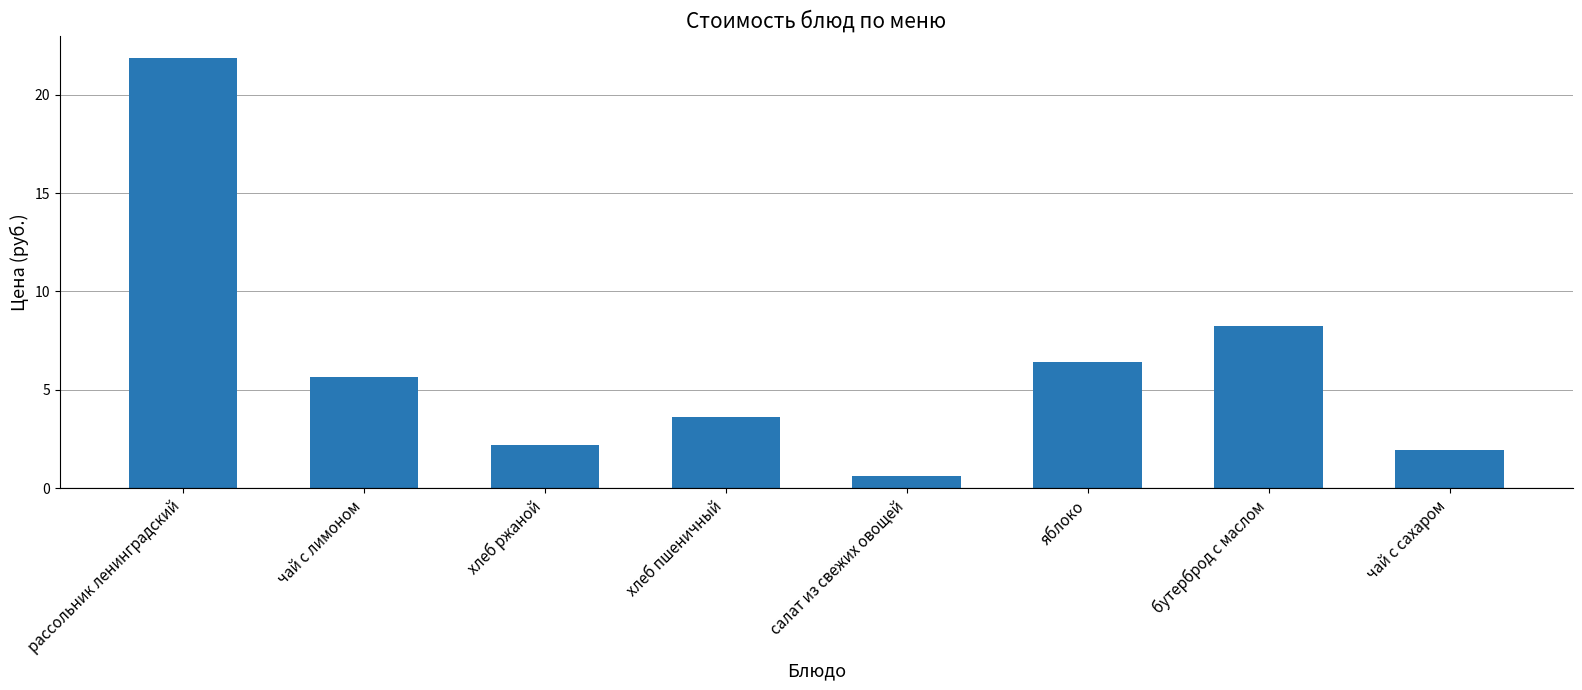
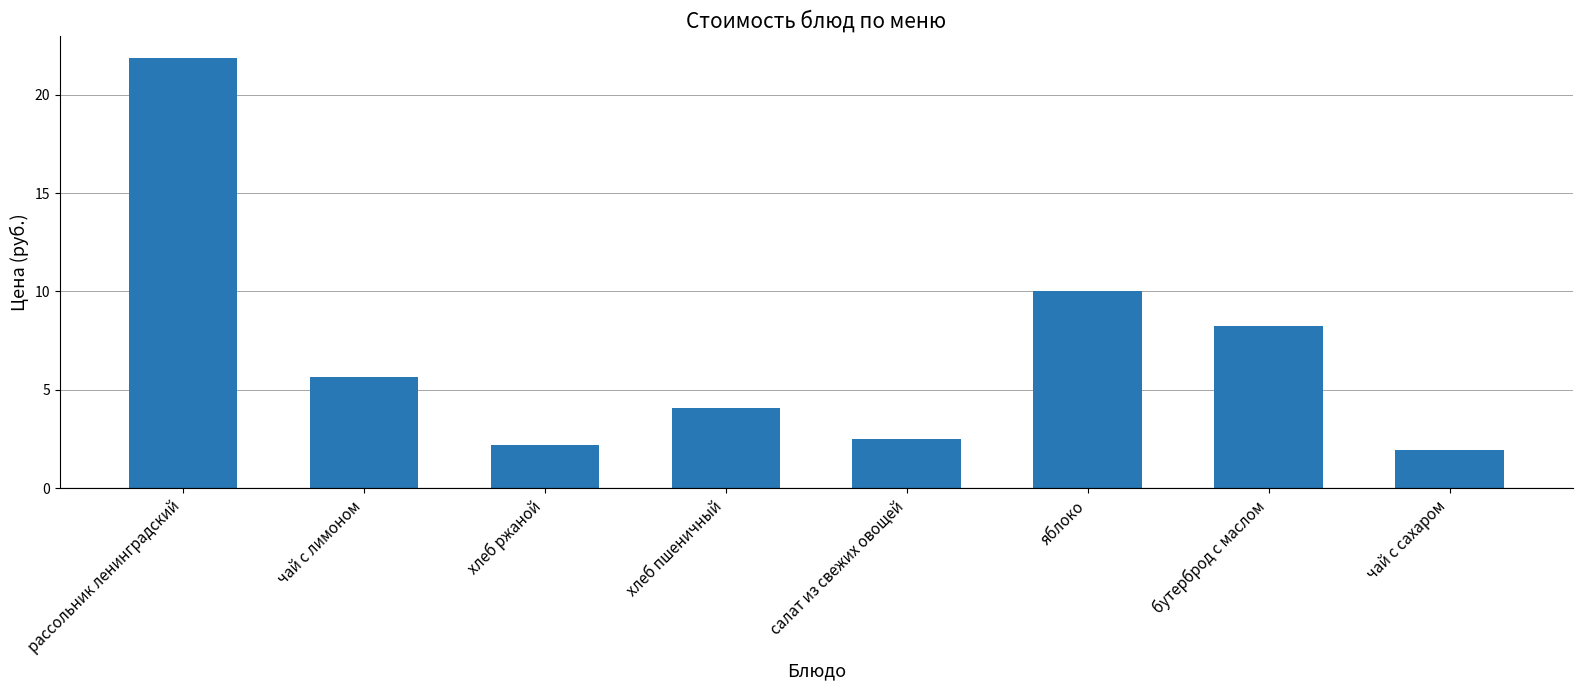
хлеб пшеничный: 3.7 -> 4.1
салат из свежих овощей: 0.6 -> 2.5
яблоко: 6.4 -> 10.0
